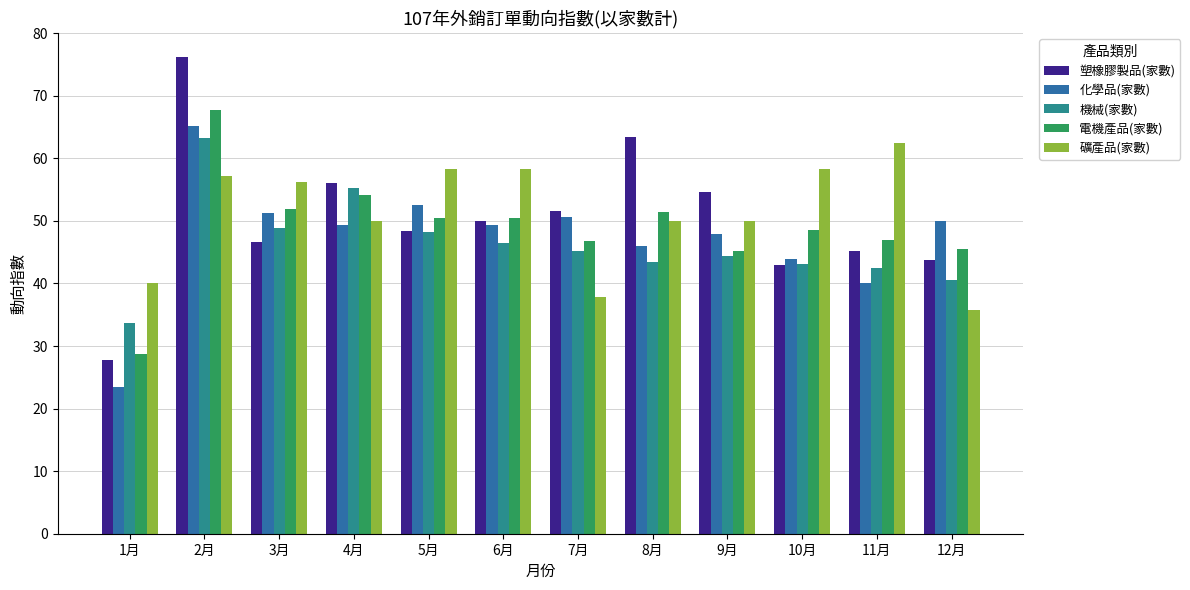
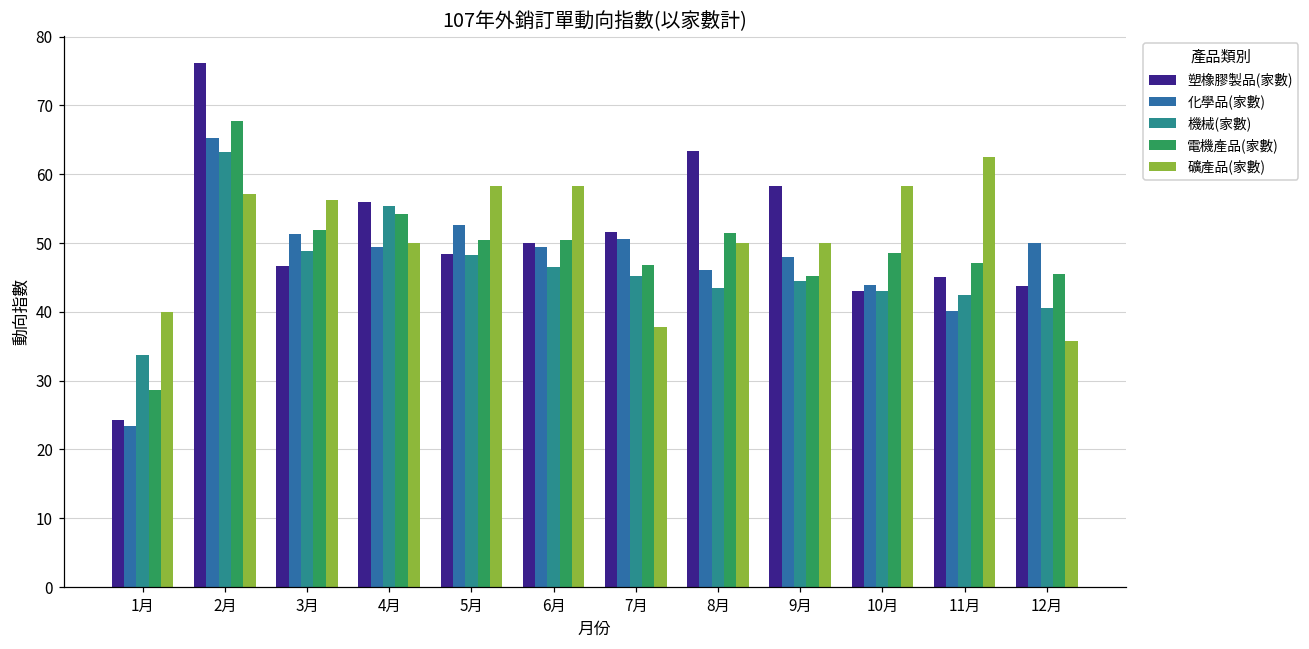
塑橡膠製品(家數), 1月: 28 -> 24
塑橡膠製品(家數), 9月: 55 -> 58
